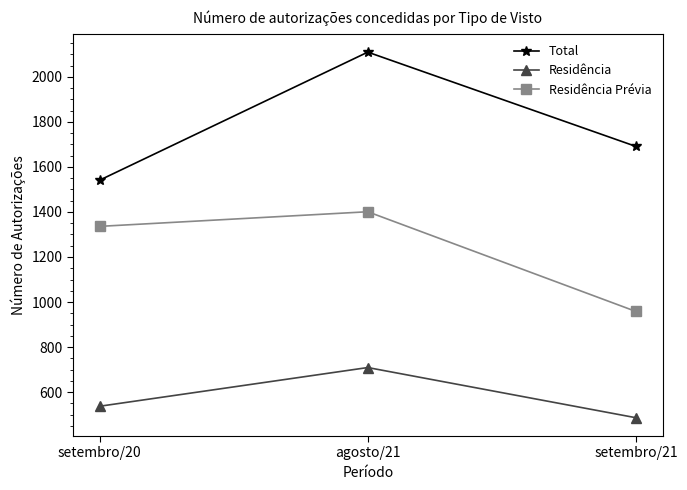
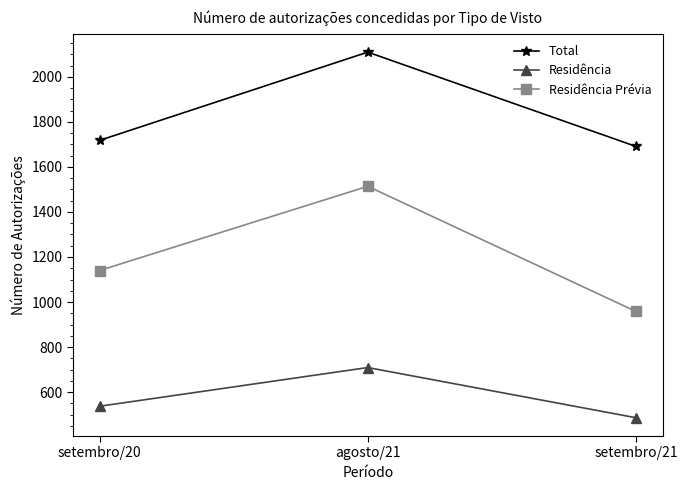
Total, setembro/20: 1540 -> 1720
Residência Prévia, setembro/20: 1340 -> 1140
Residência Prévia, agosto/21: 1400 -> 1510
